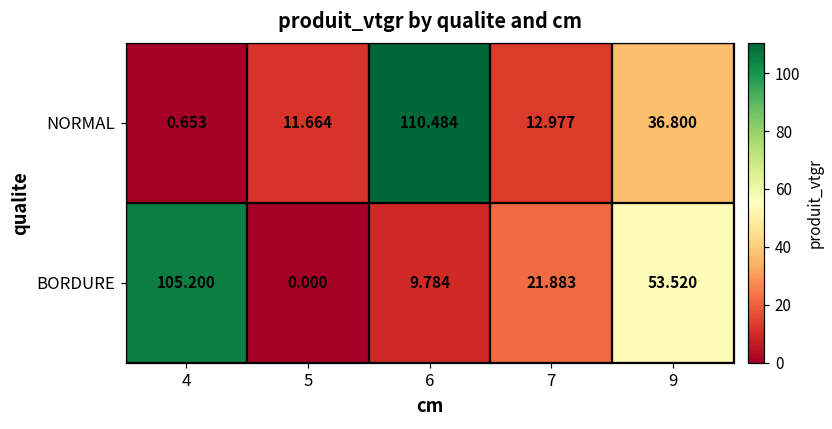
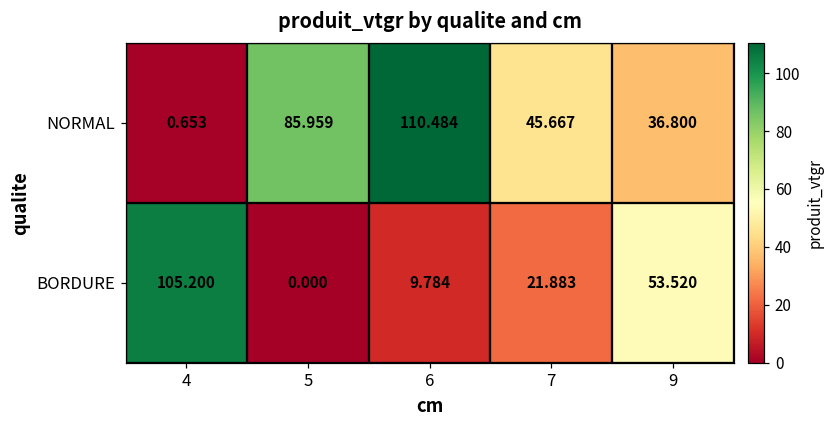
NORMAL, 5: 11.664 -> 85.959
NORMAL, 7: 12.977 -> 45.667
